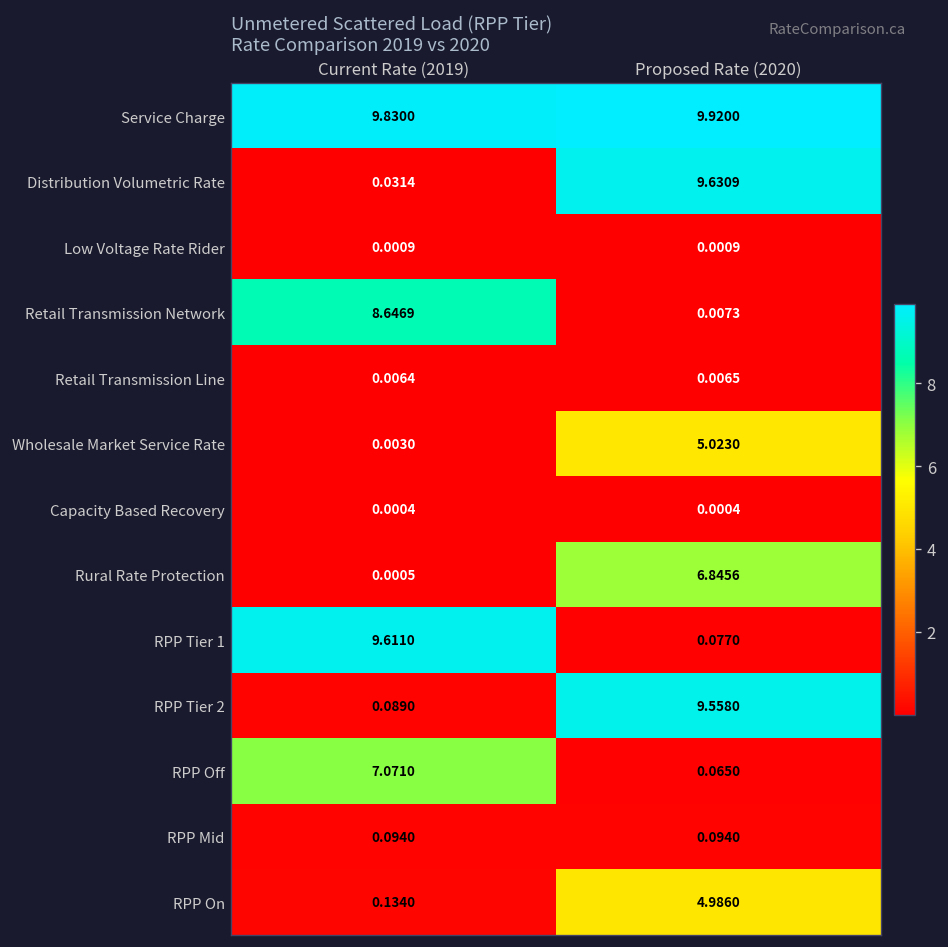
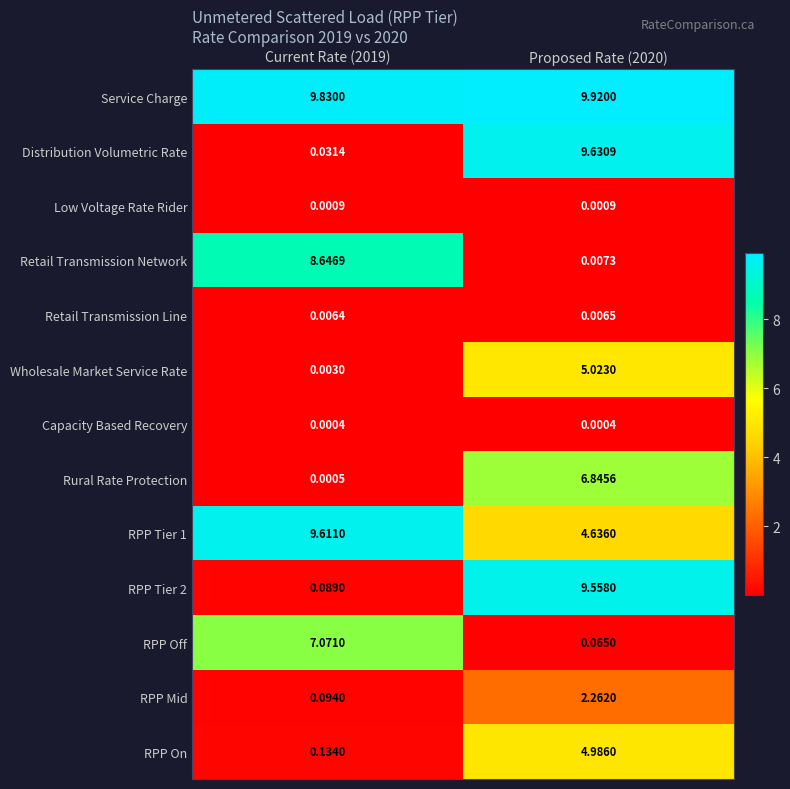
RPP Tier 1, Proposed Rate (2020): 0.0770 -> 4.6360
RPP Mid, Proposed Rate (2020): 0.0940 -> 2.2620
